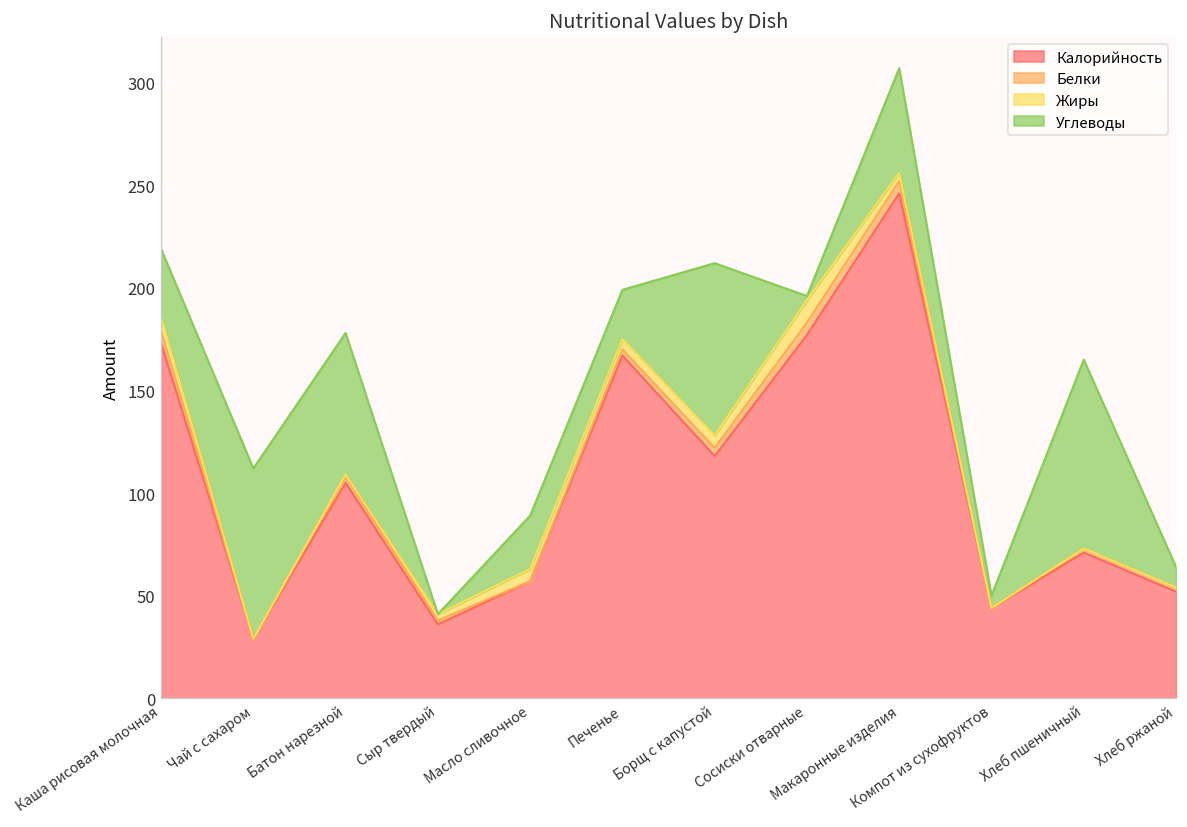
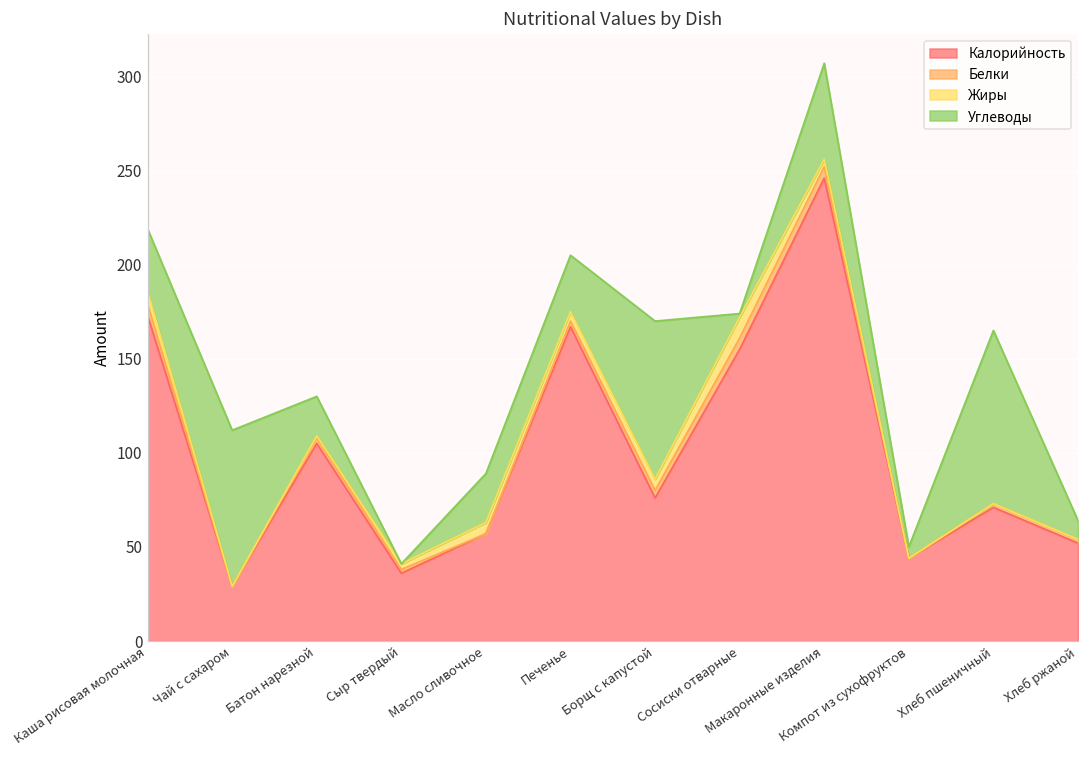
Углеводы, Батон нарезной: 69 -> 21
Углеводы, Печенье: 24 -> 30
Калорийность, Борщ с капустой: 118 -> 76
Калорийность, Сосиски отварные: 177 -> 155
